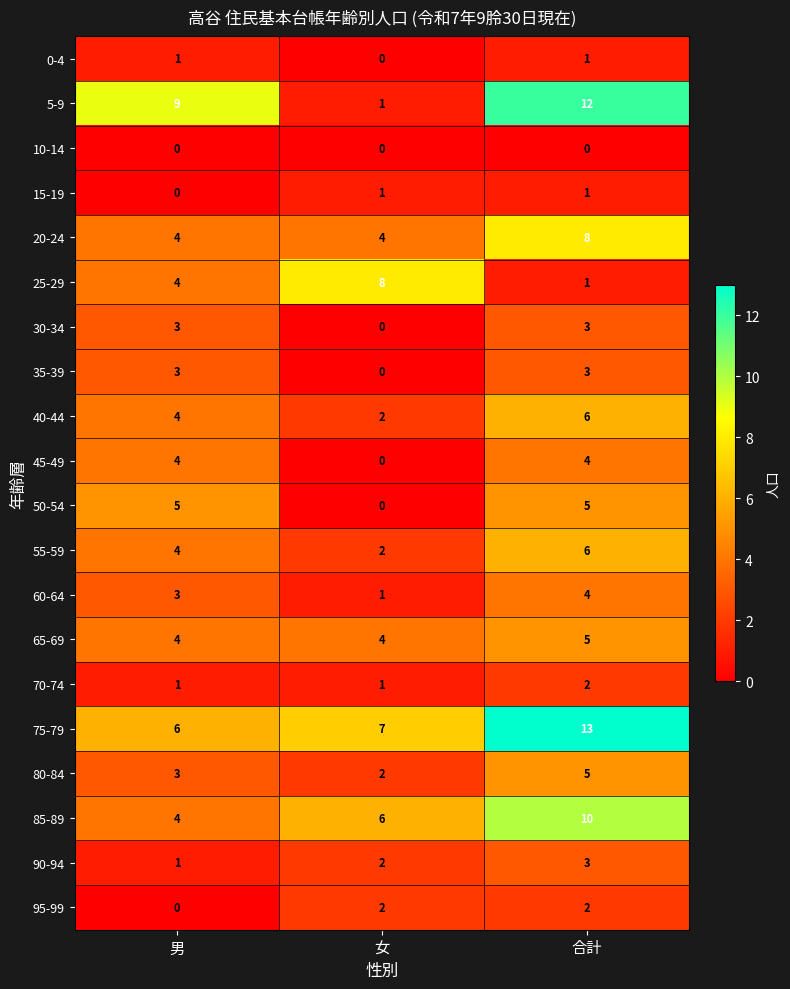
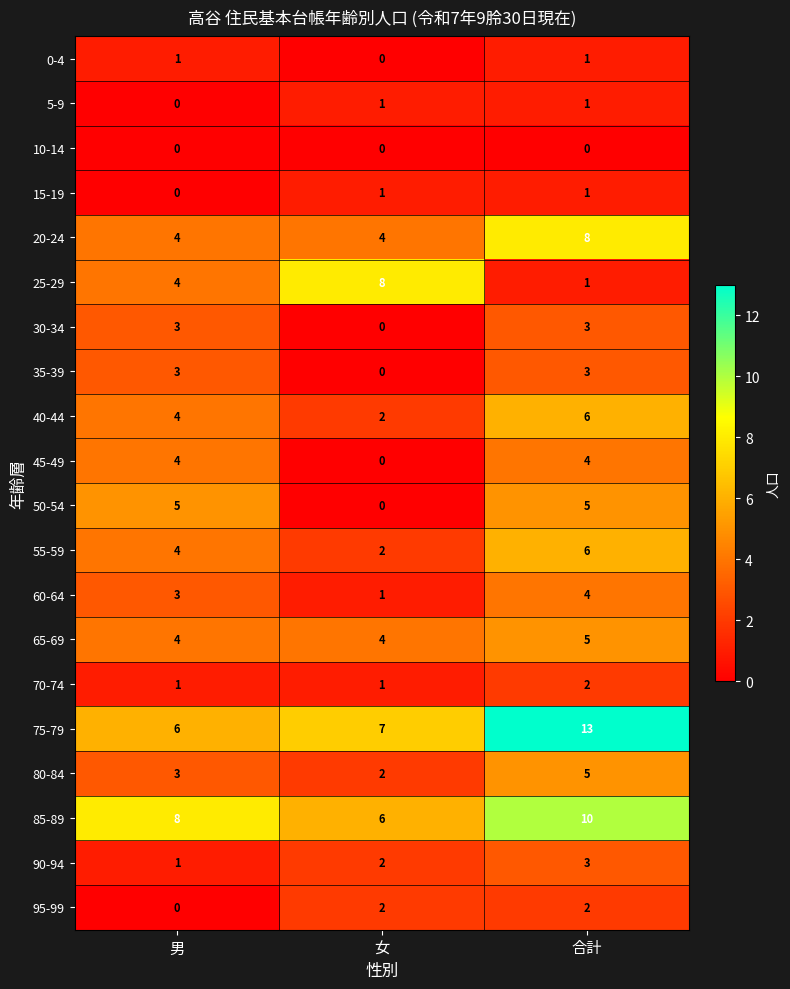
5-9, 男: 9 -> 0
5-9, 合計: 12 -> 1
85-89, 男: 4 -> 8
